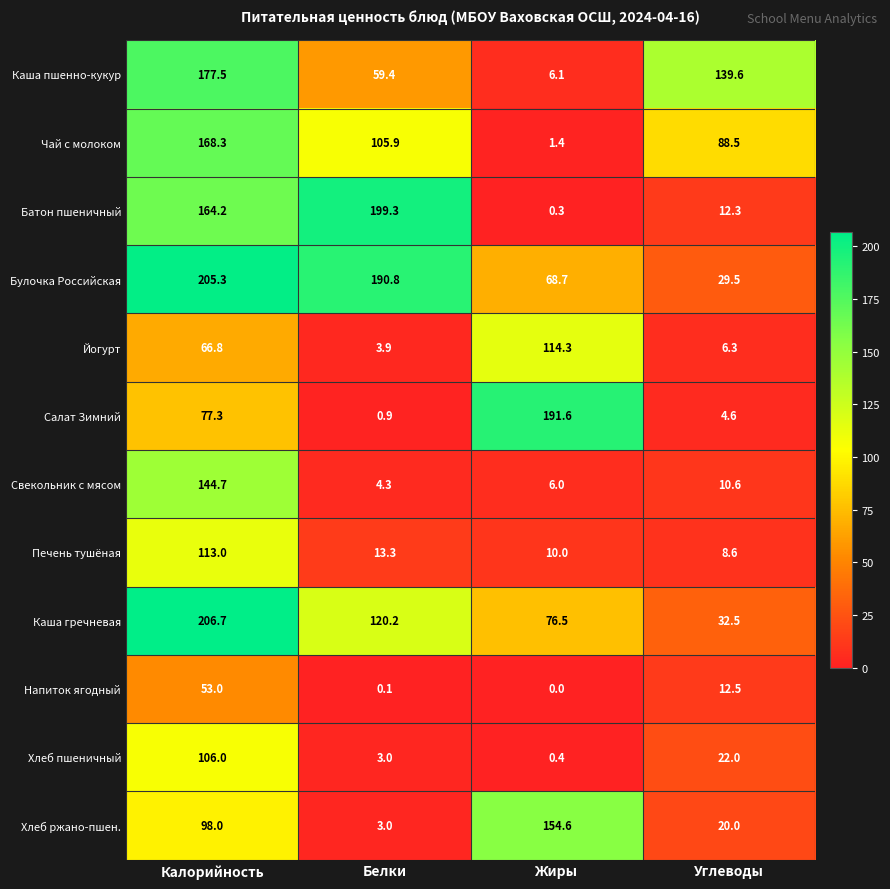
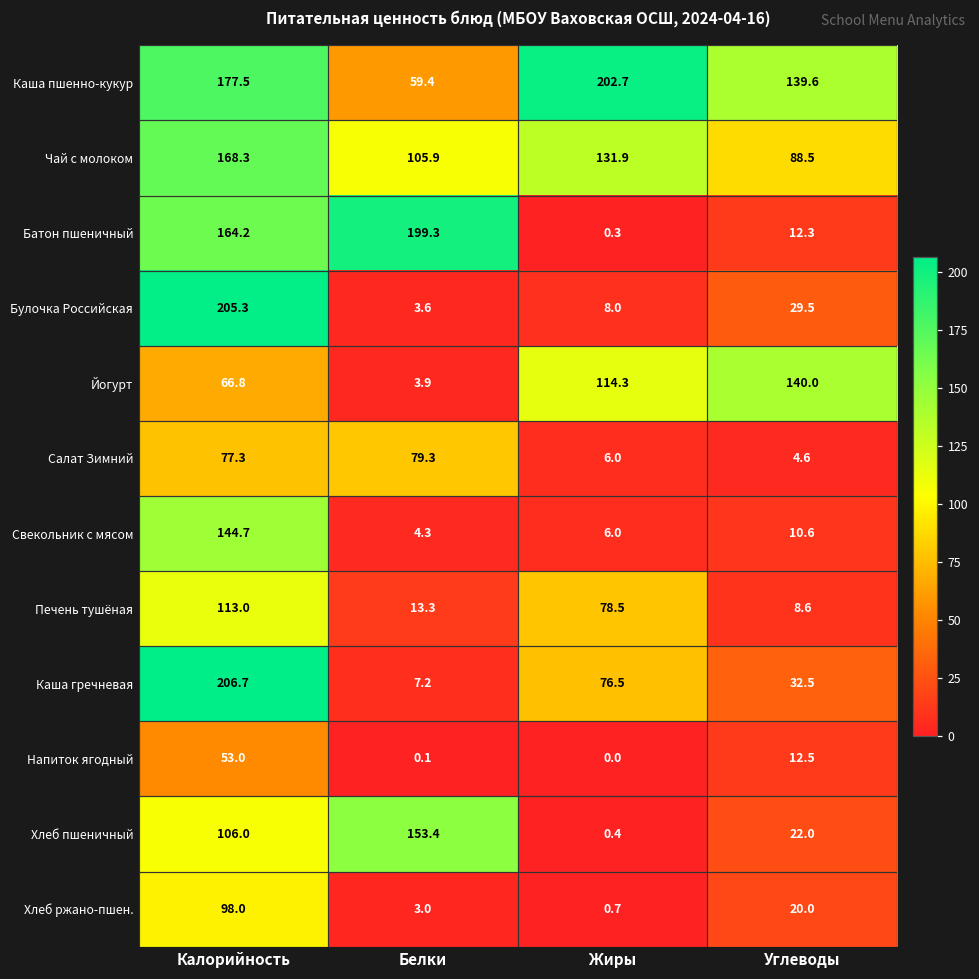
Каша пшенно-кукур, Жиры: 6.1 -> 202.7
Чай с молоком, Жиры: 1.4 -> 131.9
Булочка Российская, Белки: 190.8 -> 3.6
Булочка Российская, Жиры: 68.7 -> 8.0
Йогурт, Углеводы: 6.3 -> 140.0
Салат Зимний, Белки: 0.9 -> 79.3
Салат Зимний, Жиры: 191.6 -> 6.0
Печень тушёная, Жиры: 10.0 -> 78.5
Каша гречневая, Белки: 120.2 -> 7.2
Хлеб пшеничный, Белки: 3.0 -> 153.4
Хлеб ржано-пшен., Жиры: 154.6 -> 0.7
